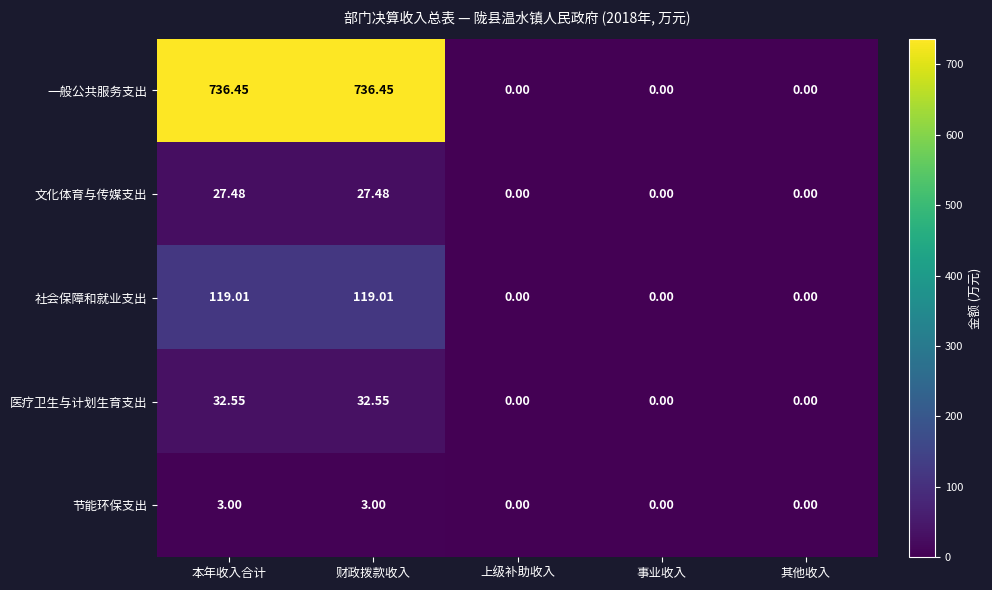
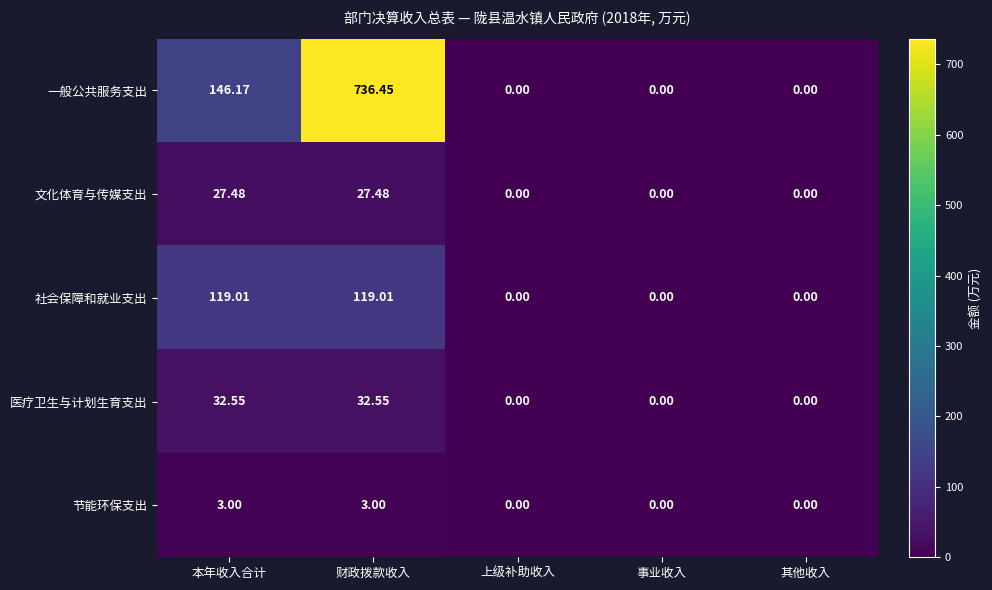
一般公共服务支出, 本年收入合计: 736.45 -> 146.17
